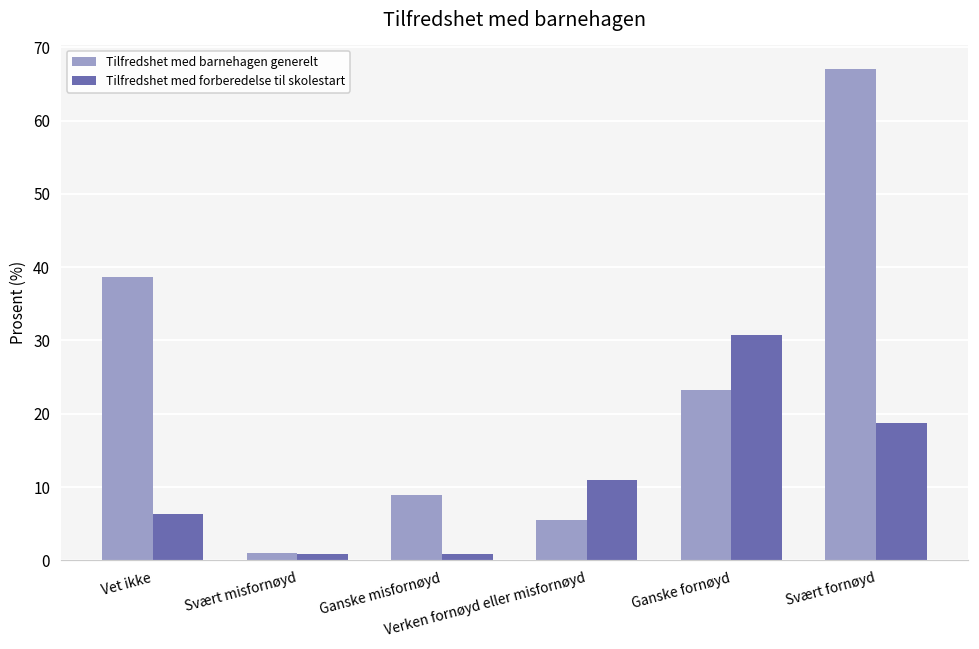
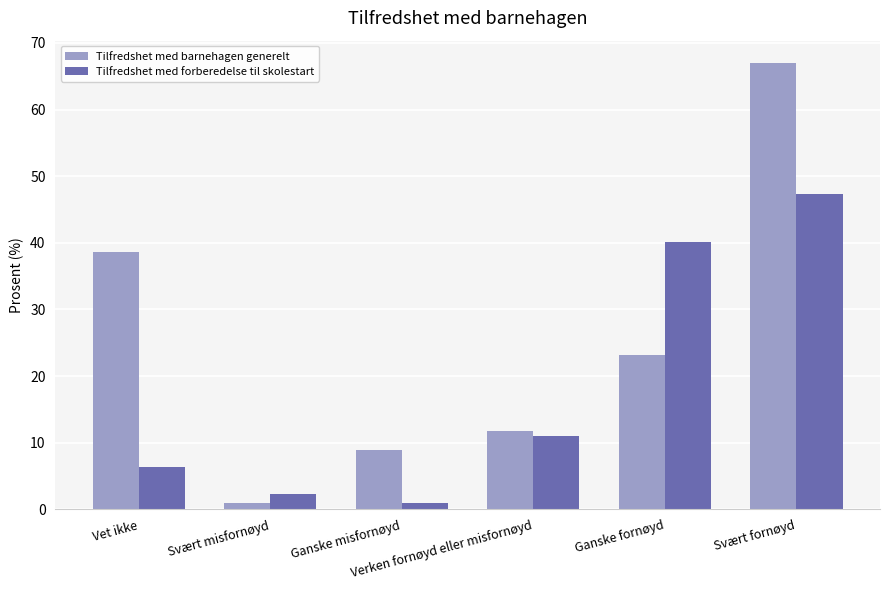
Tilfredshet med forberedelse til skolestart, Svært misfornøyd: 1 -> 2
Tilfredshet med barnehagen generelt, Verken fornøyd eller misfornøyd: 6 -> 12
Tilfredshet med forberedelse til skolestart, Ganske fornøyd: 31 -> 40
Tilfredshet med forberedelse til skolestart, Svært fornøyd: 19 -> 47
